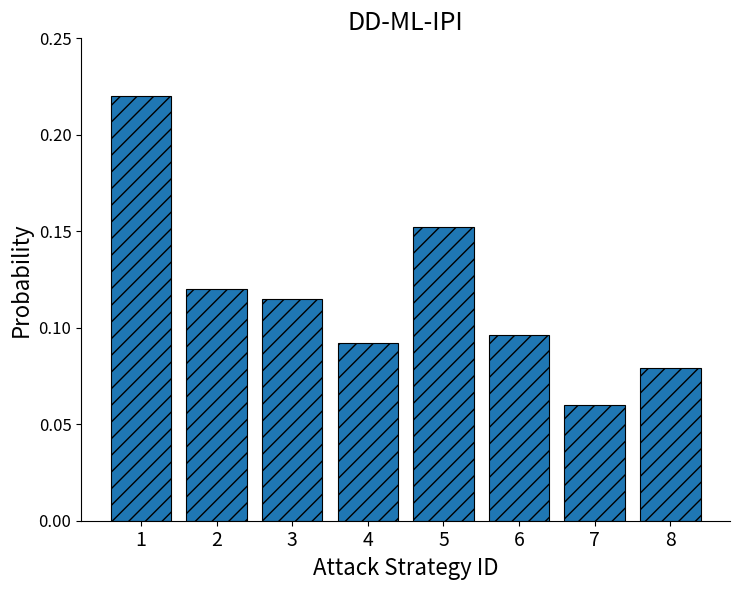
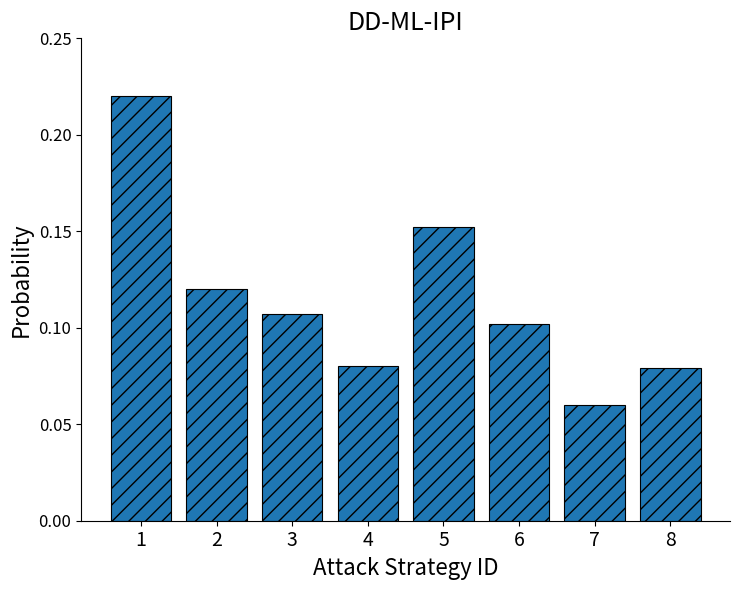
3: 0.115 -> 0.107
4: 0.092 -> 0.080
6: 0.096 -> 0.102
